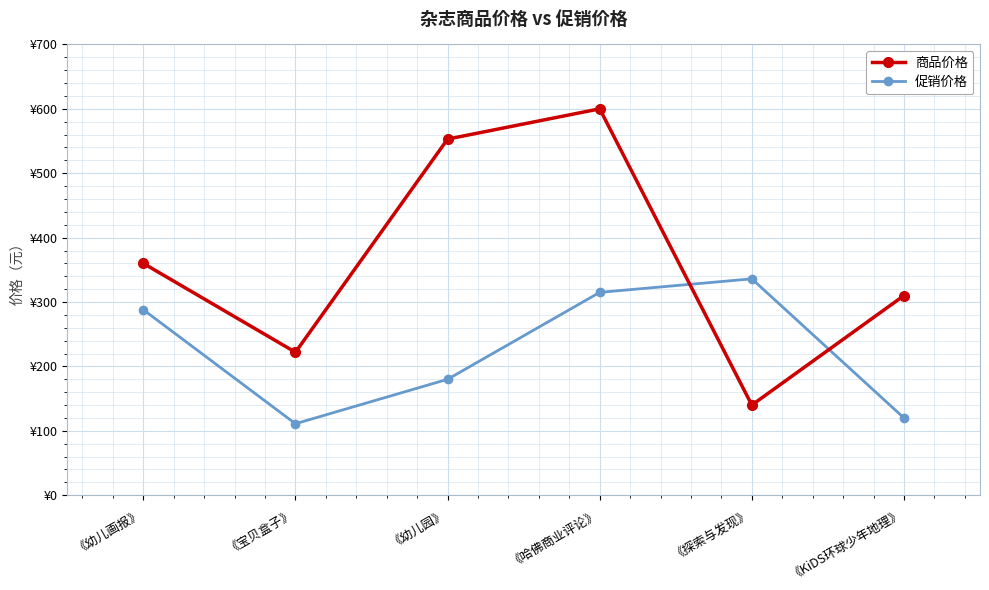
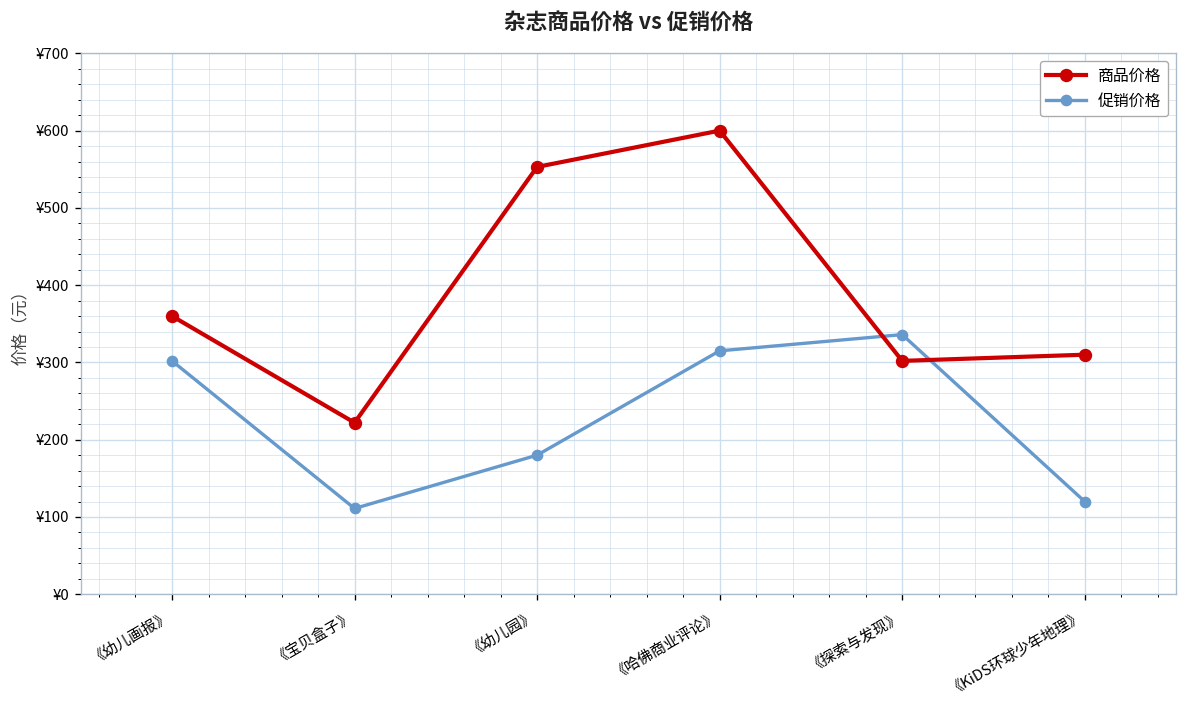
促销价格, 《幼儿画报》: ¥290 -> ¥300
商品价格, 《探索与发现》: ¥140 -> ¥300
